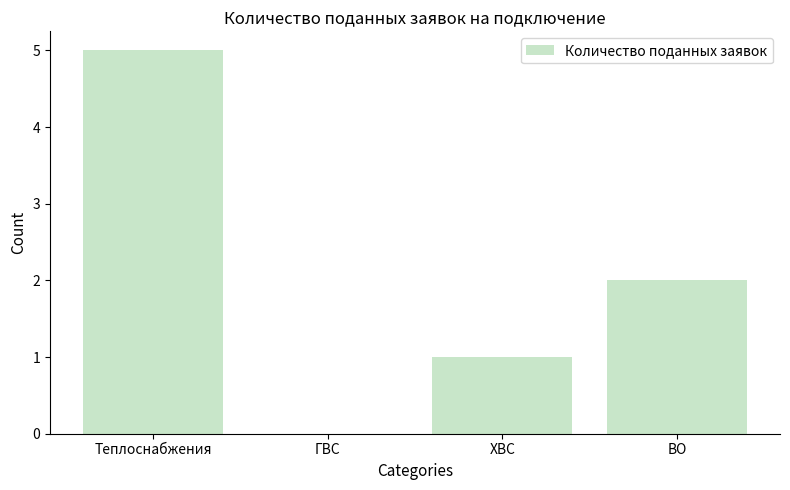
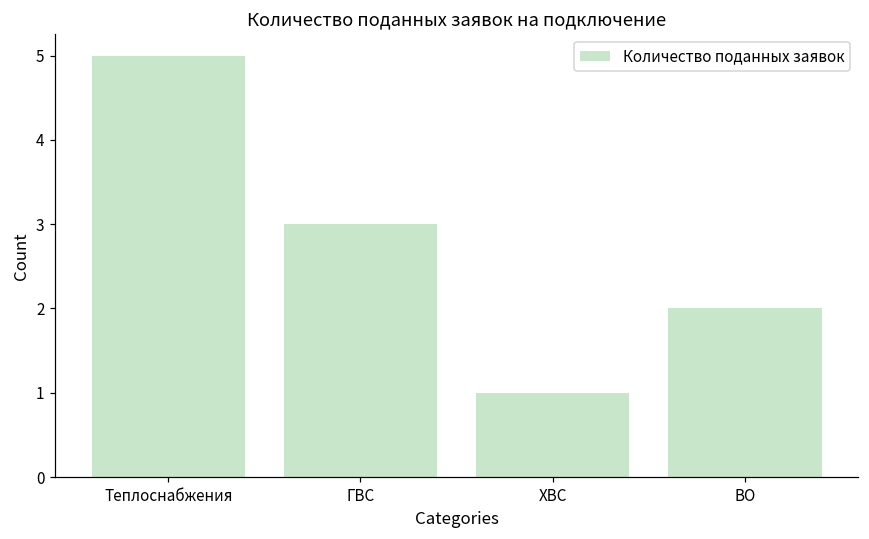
ГВС: 0 -> 3
